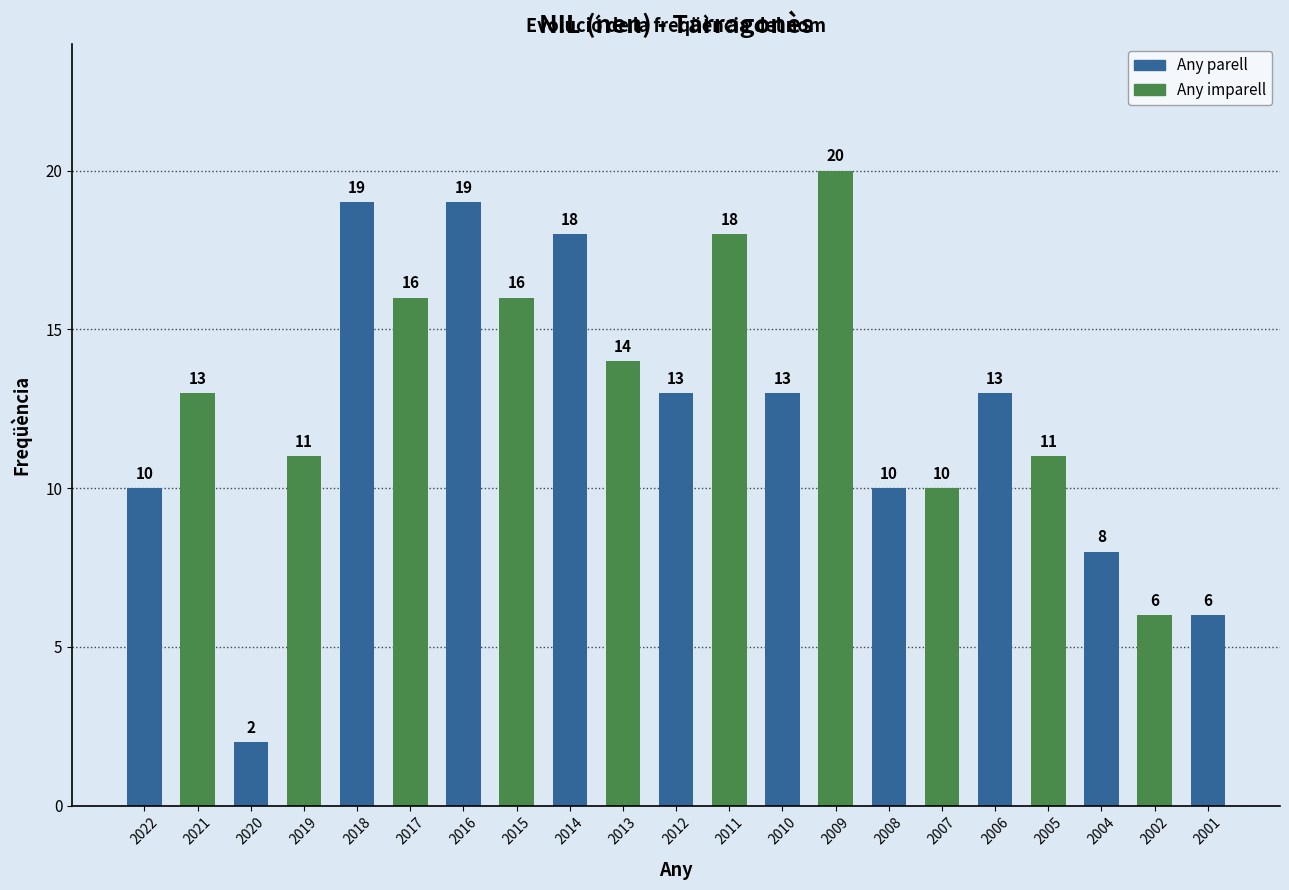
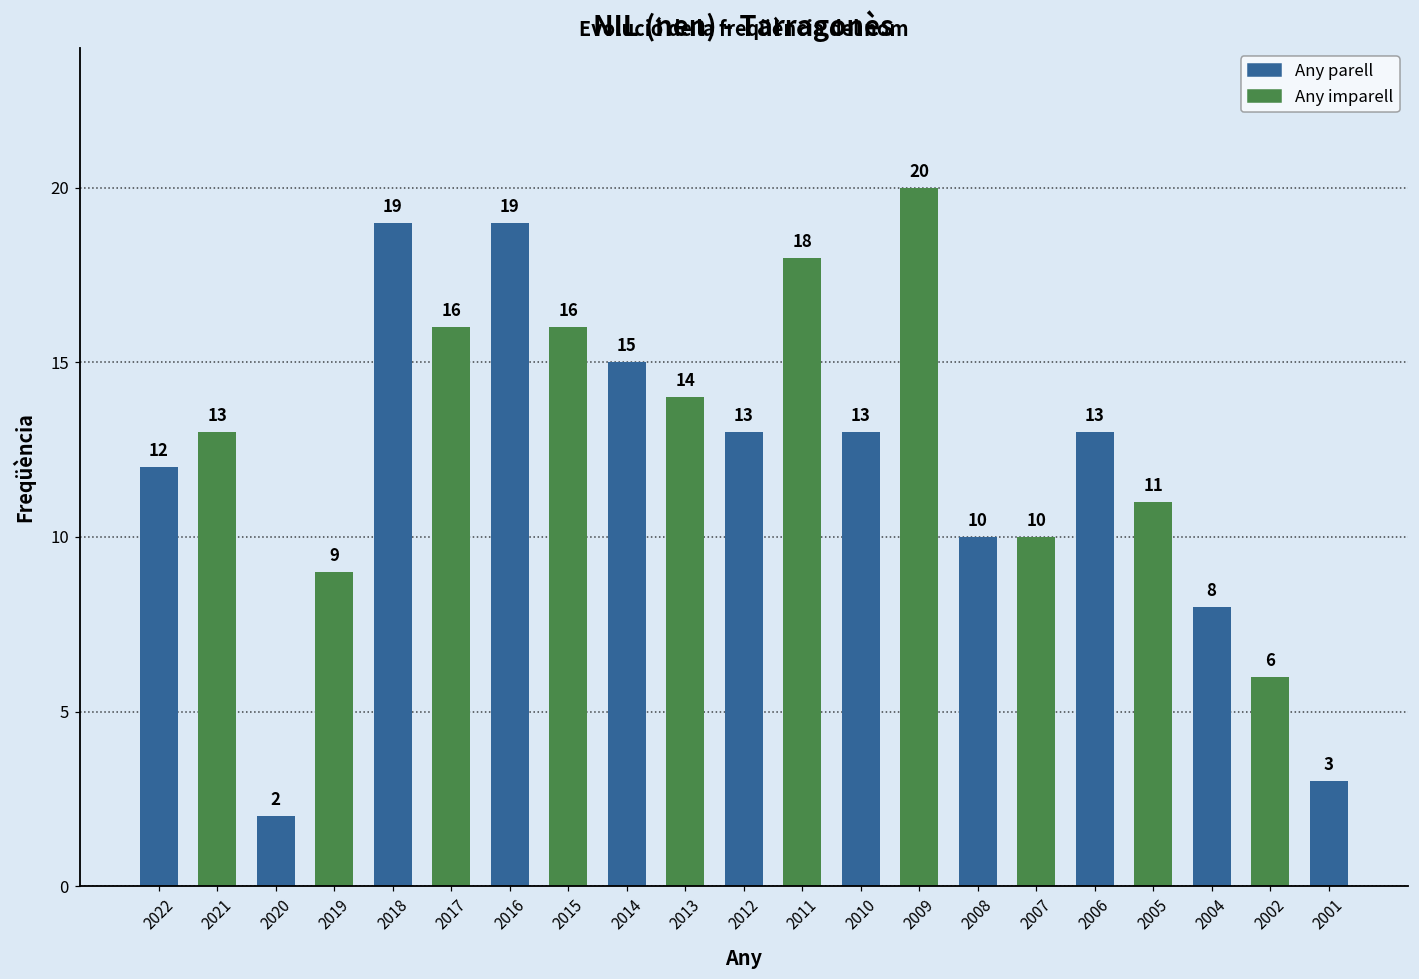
2022: 10 -> 12
2019: 11 -> 9
2014: 18 -> 15
2001: 6 -> 3
